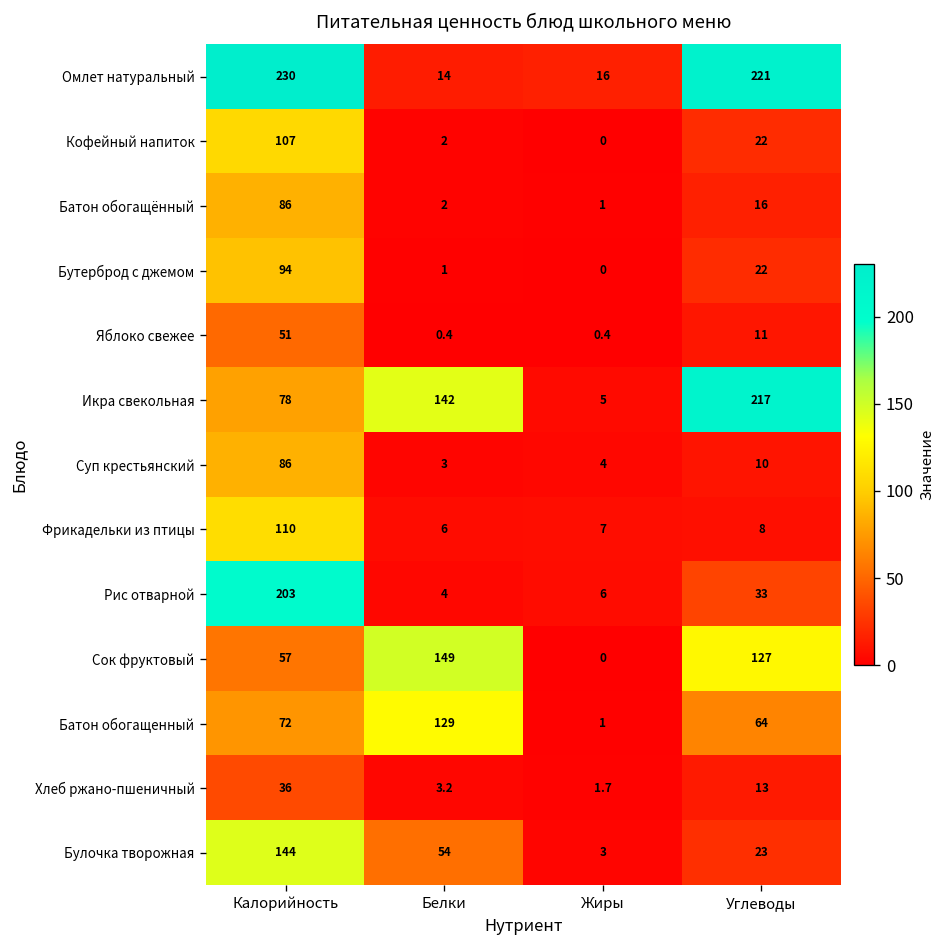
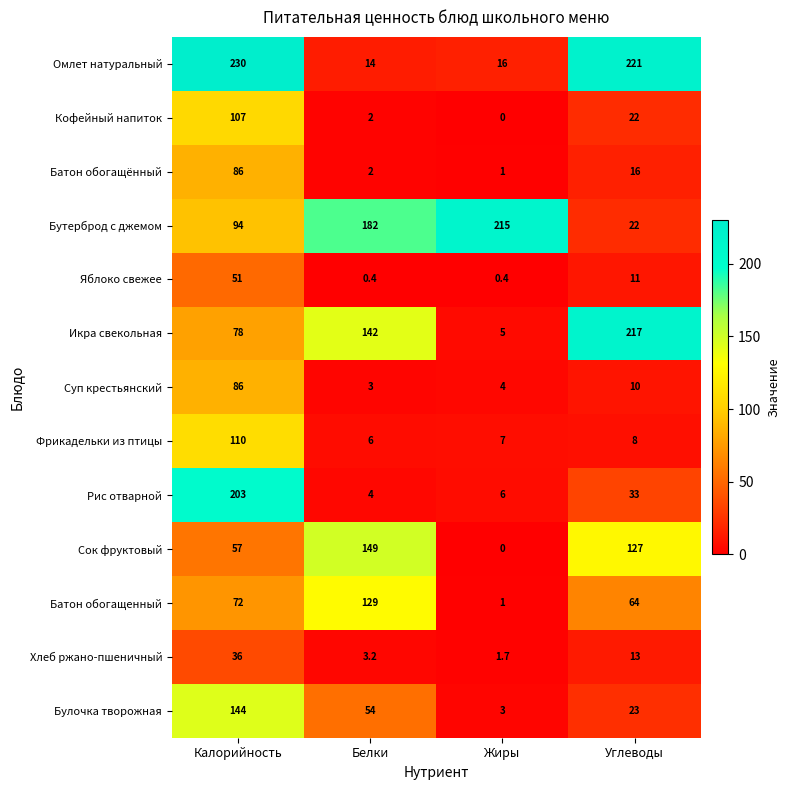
Бутерброд с джемом, Белки: 1 -> 182
Бутерброд с джемом, Жиры: 0 -> 215
